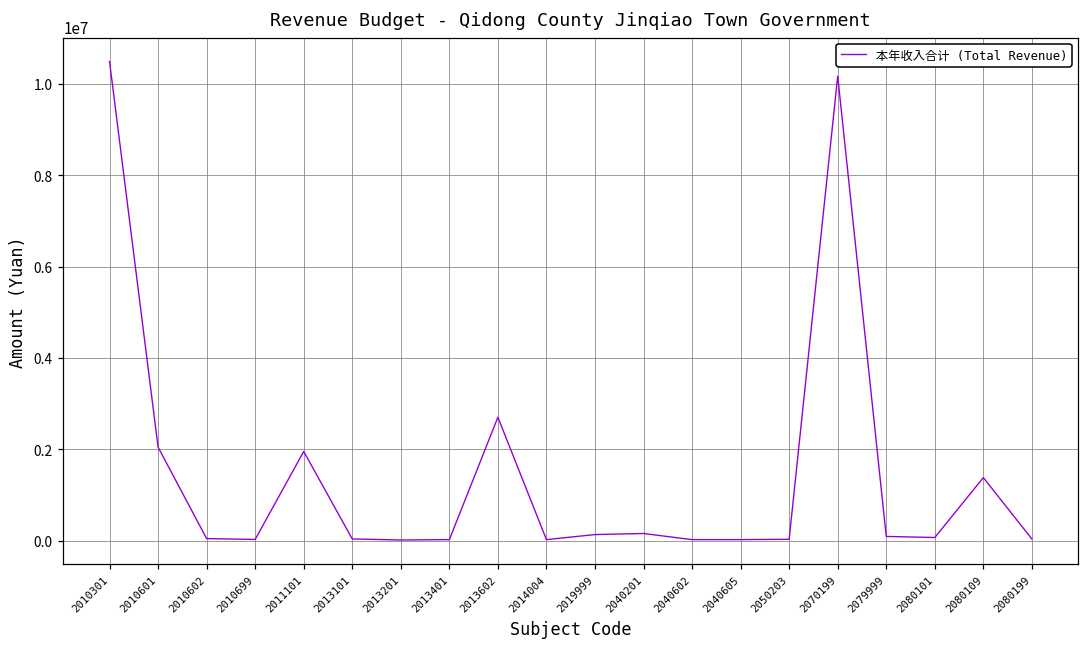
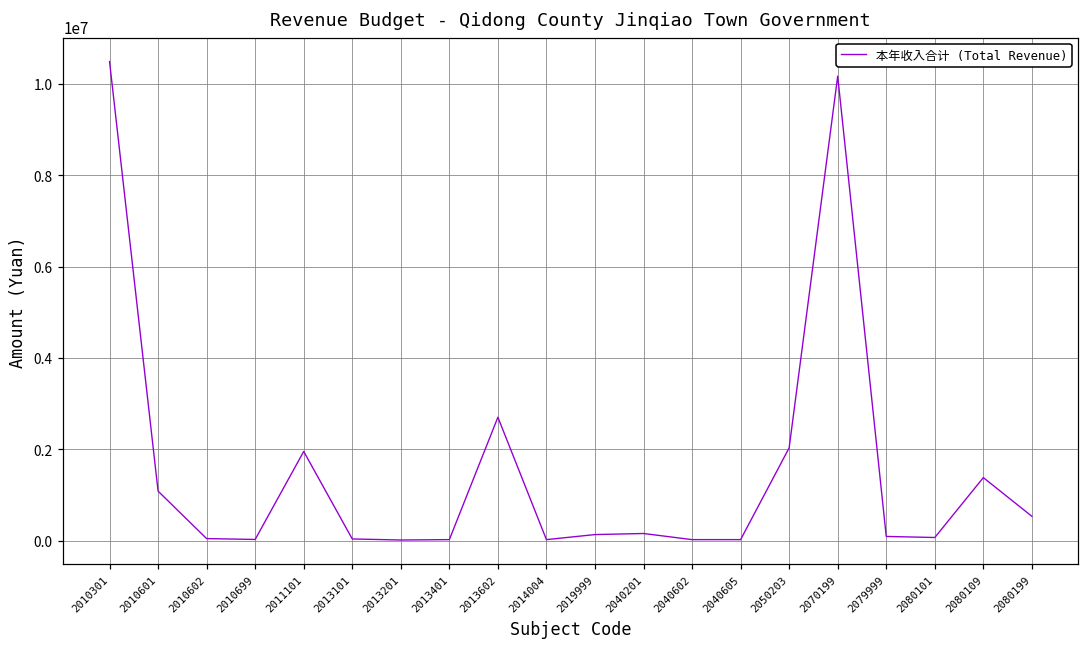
2010601: 2000000 -> 1100000
2050203: 0 -> 2000000
2080199: 0 -> 500000
